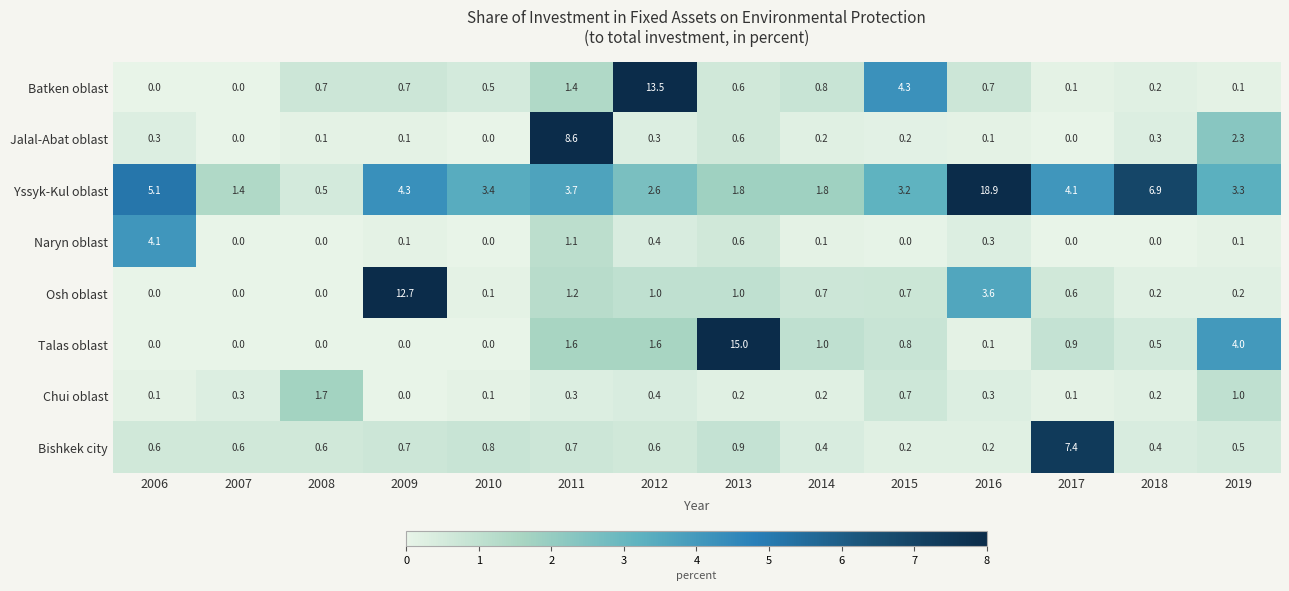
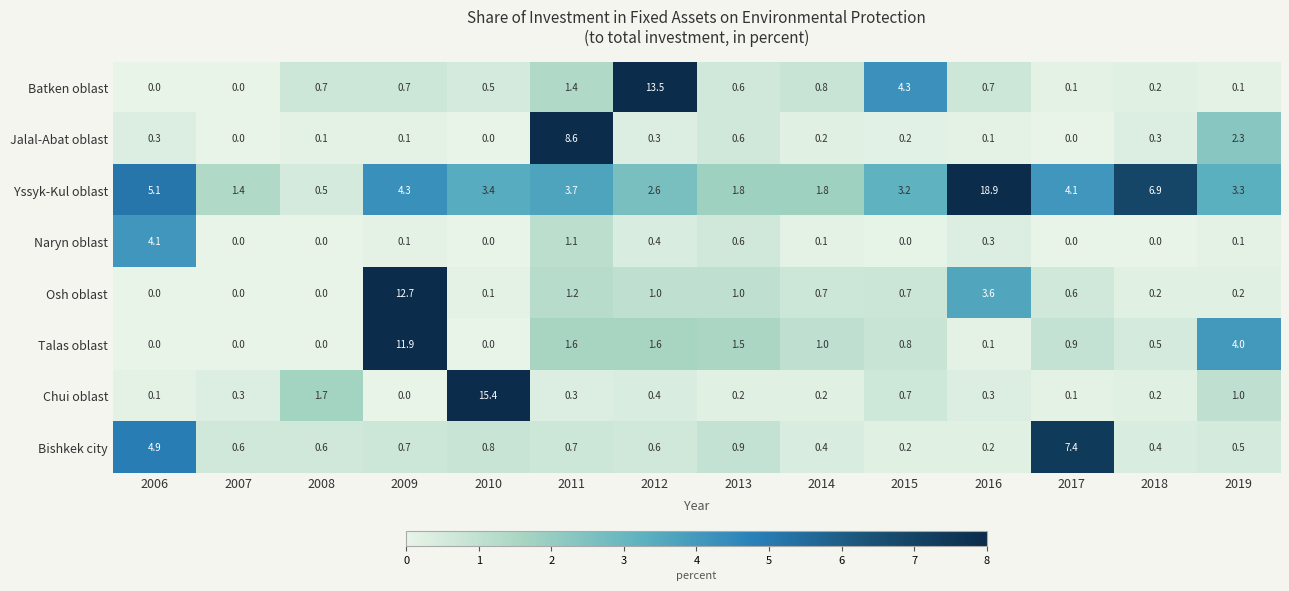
Talas oblast, 2009: 0.0 -> 11.9
Talas oblast, 2013: 15.0 -> 1.5
Chui oblast, 2010: 0.1 -> 15.4
Bishkek city, 2006: 0.6 -> 4.9
